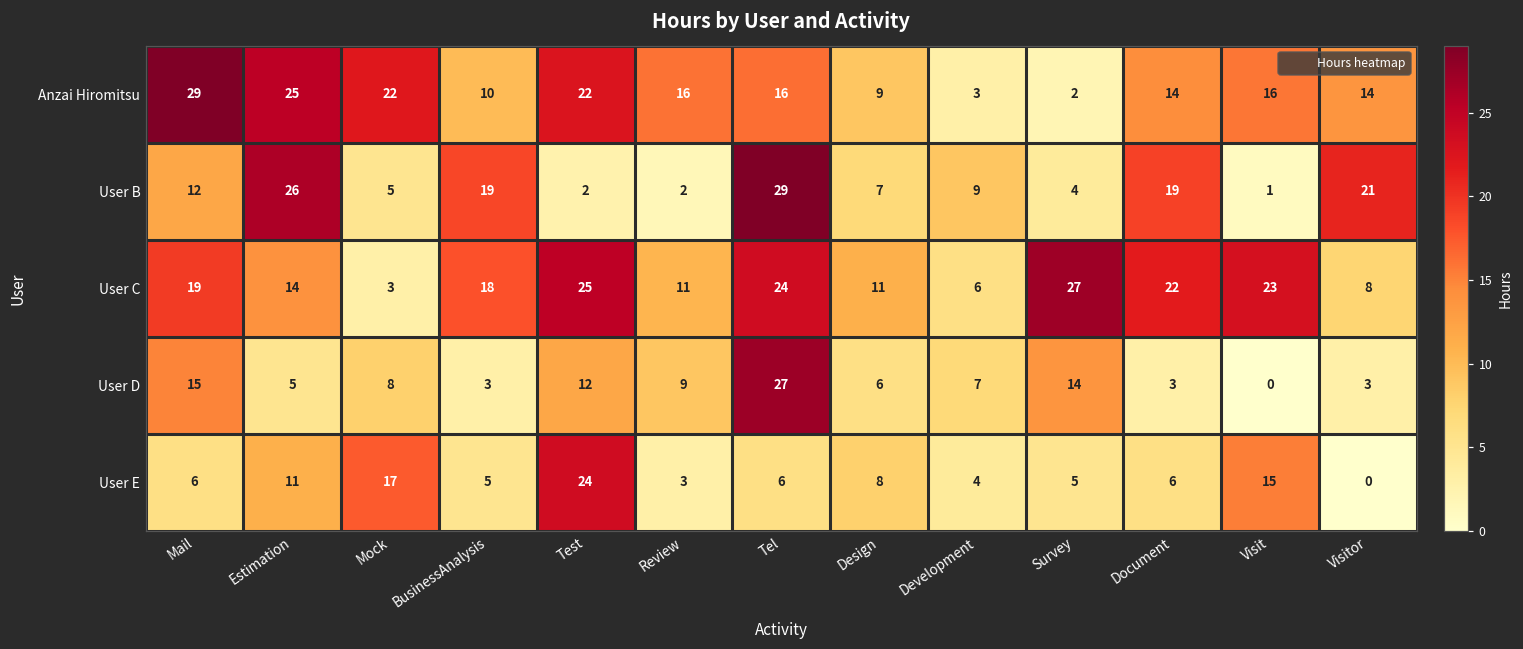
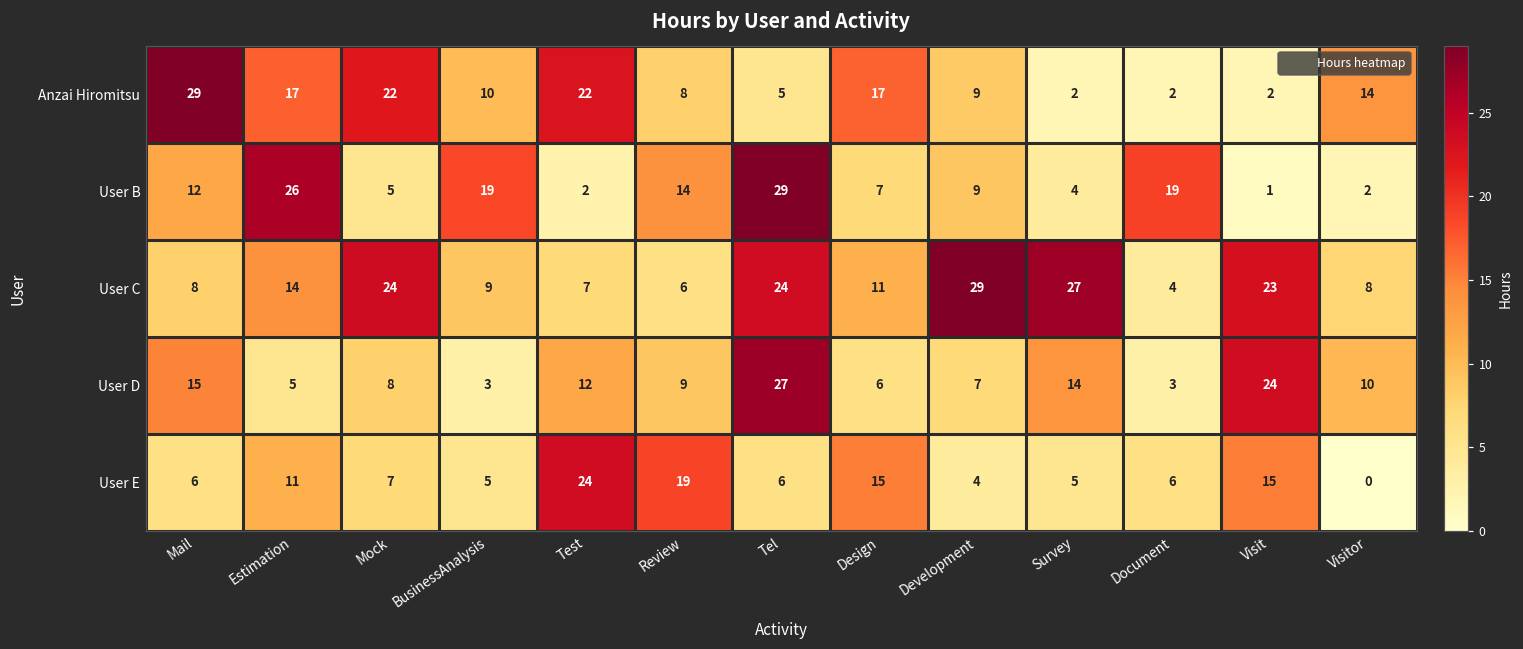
Anzai Hiromitsu, Estimation: 25 -> 17
Anzai Hiromitsu, Review: 16 -> 8
Anzai Hiromitsu, Tel: 16 -> 5
Anzai Hiromitsu, Design: 9 -> 17
Anzai Hiromitsu, Development: 3 -> 9
Anzai Hiromitsu, Document: 14 -> 2
Anzai Hiromitsu, Visit: 16 -> 2
User B, Review: 2 -> 14
User B, Visitor: 21 -> 2
User C, Mail: 19 -> 8
User C, Mock: 3 -> 24
User C, BusinessAnalysis: 18 -> 9
User C, Test: 25 -> 7
User C, Review: 11 -> 6
User C, Development: 6 -> 29
User C, Document: 22 -> 4
User D, Visit: 0 -> 24
User D, Visitor: 3 -> 10
User E, Mock: 17 -> 7
User E, Review: 3 -> 19
User E, Design: 8 -> 15
